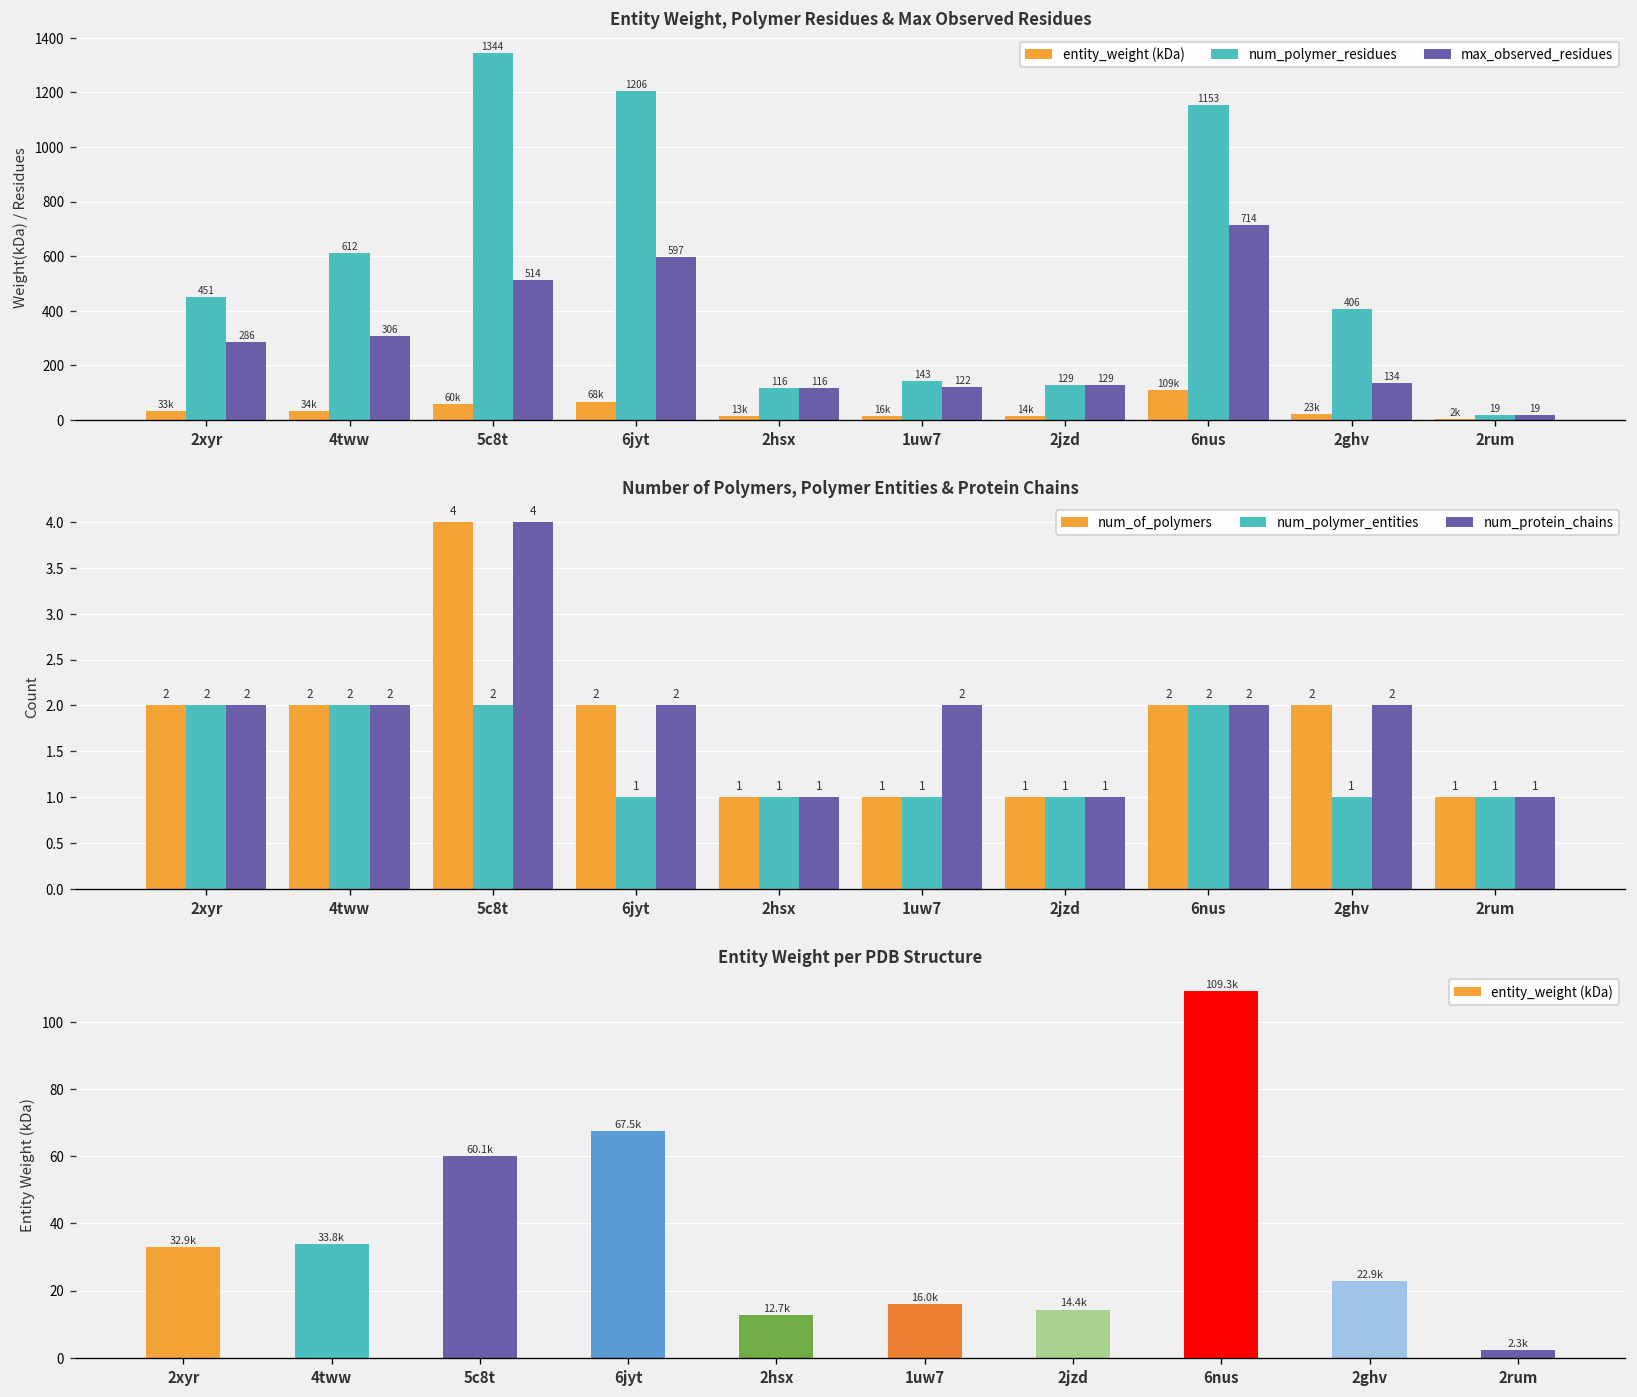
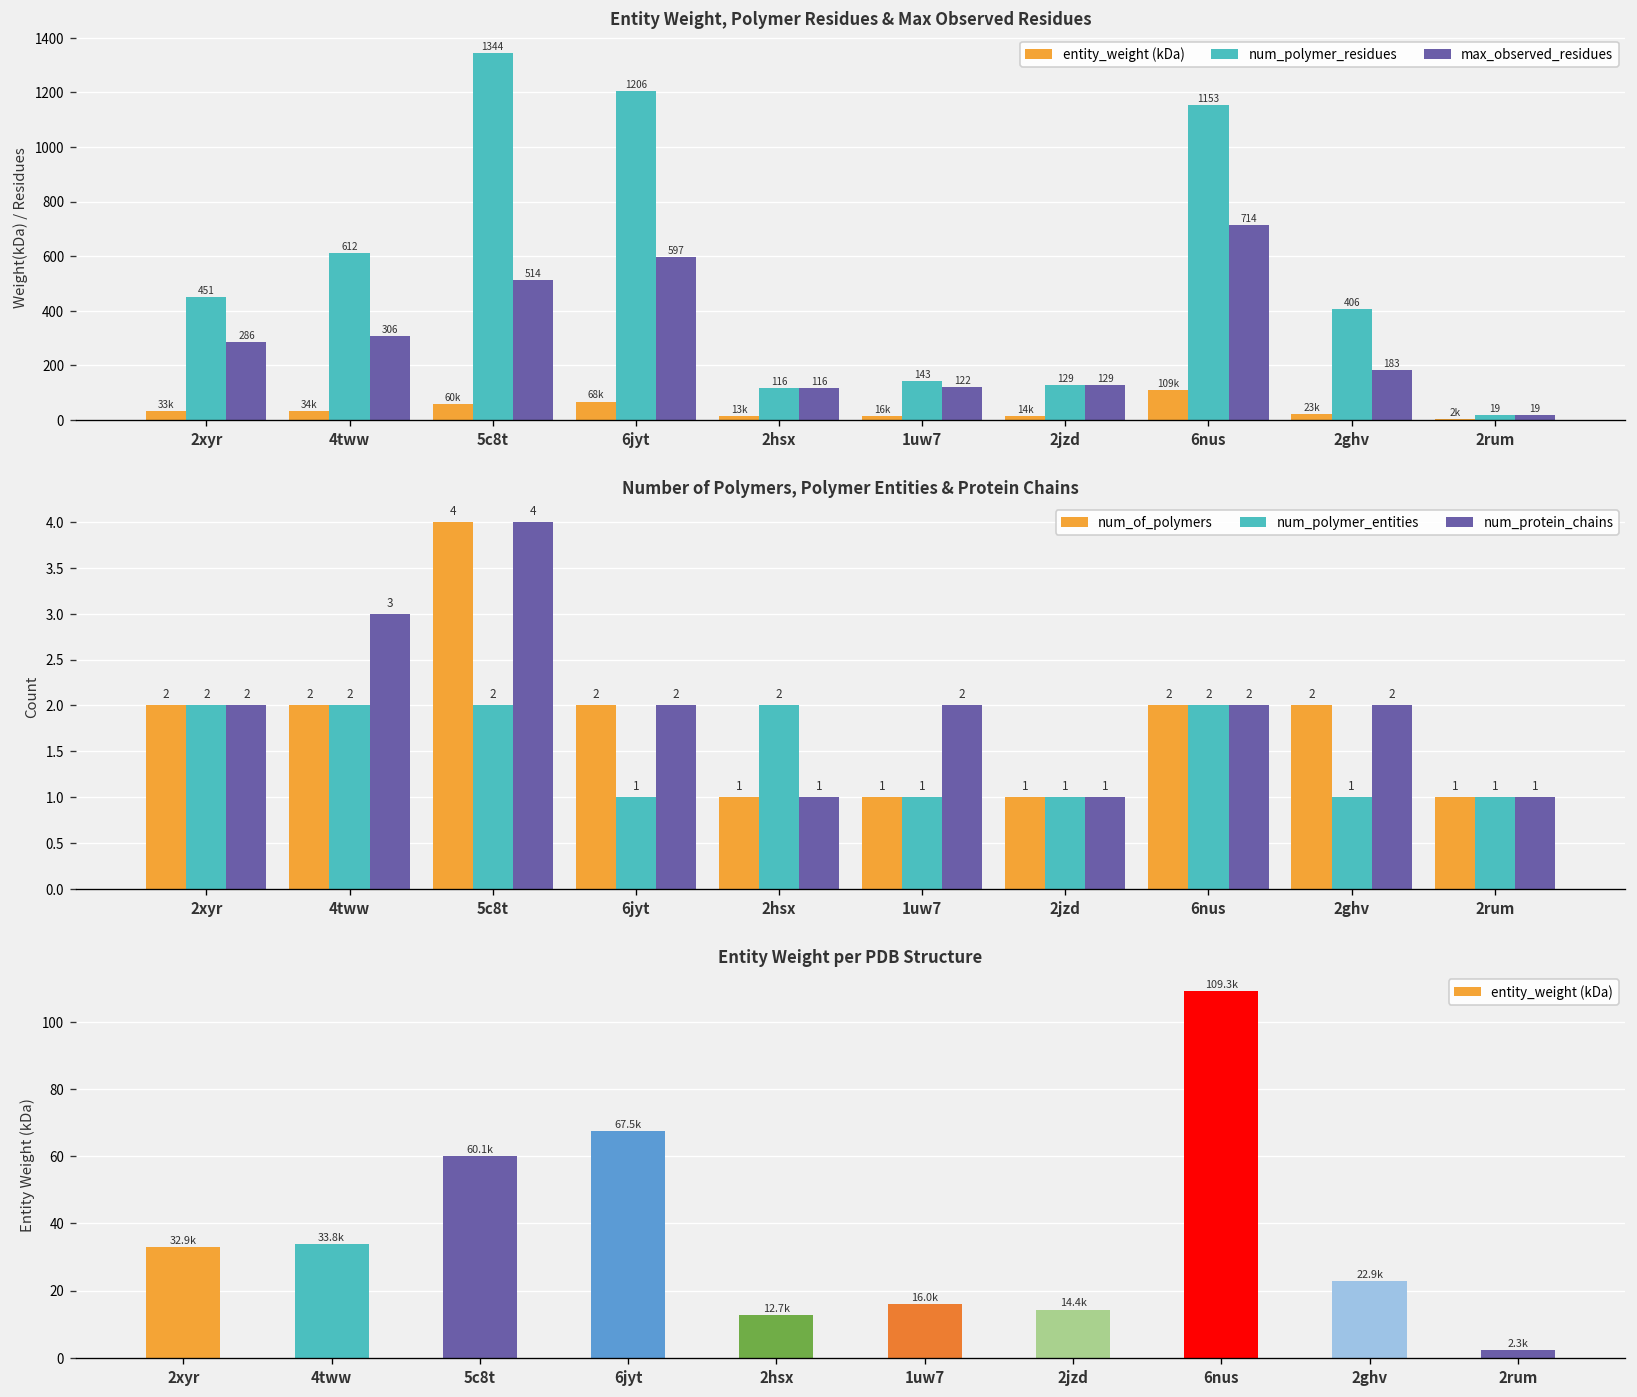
Entity Weight, Polymer Residues & Max Observed Residues, max_observed_residues, 2ghv: 134 -> 183
Number of Polymers, Polymer Entities & Protein Chains, num_protein_chains, 4tww: 2 -> 3
Number of Polymers, Polymer Entities & Protein Chains, num_polymer_entities, 2hsx: 1 -> 2
